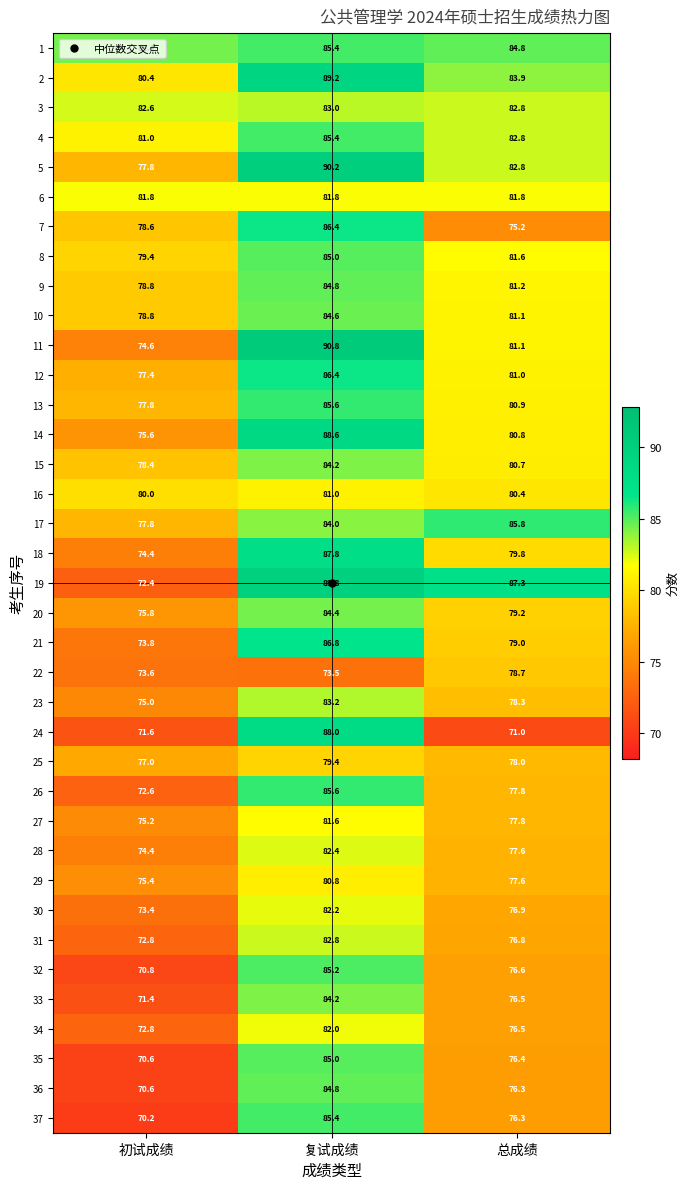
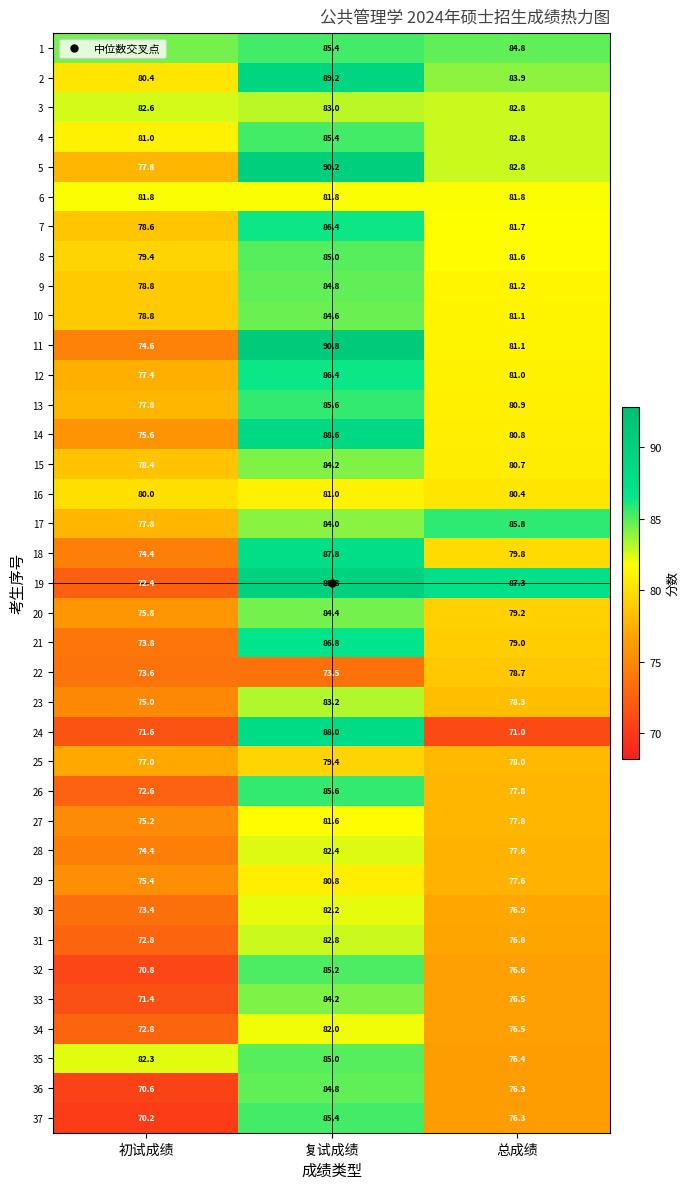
7, 总成绩: 75.2 -> 81.7
35, 初试成绩: 70.6 -> 82.3
